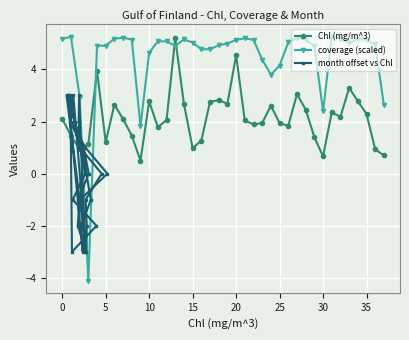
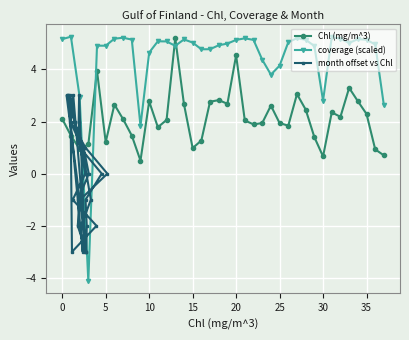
coverage (scaled), 30: 2.4 -> 2.8
